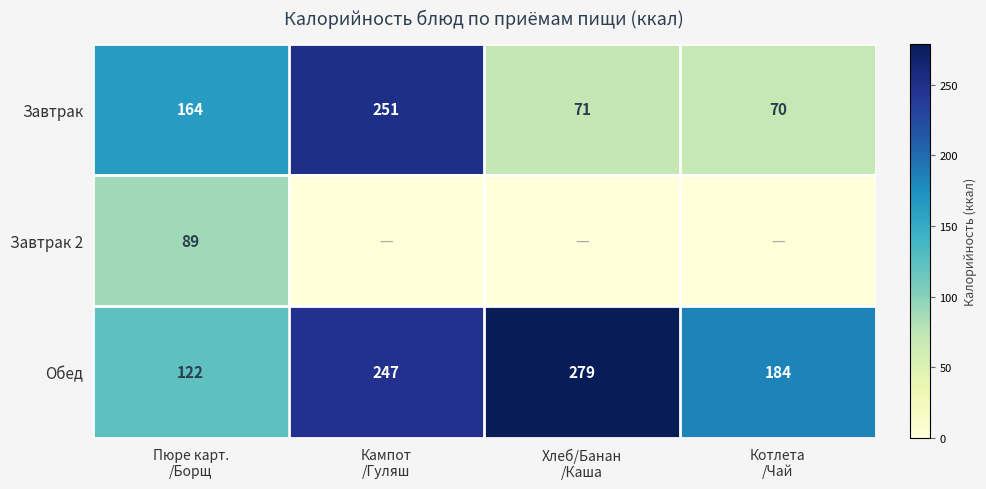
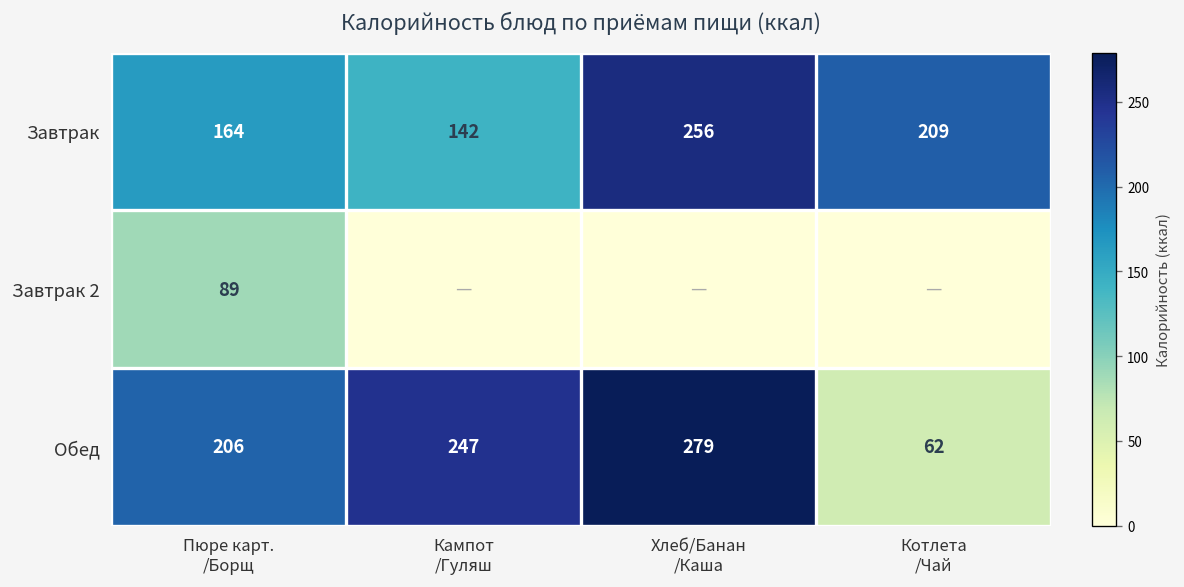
Завтрак, Кампот /Гуляш: 251 -> 142
Завтрак, Хлеб/Банан /Каша: 71 -> 256
Завтрак, Котлета /Чай: 70 -> 209
Обед, Пюре карт. /Борщ: 122 -> 206
Обед, Котлета /Чай: 184 -> 62
